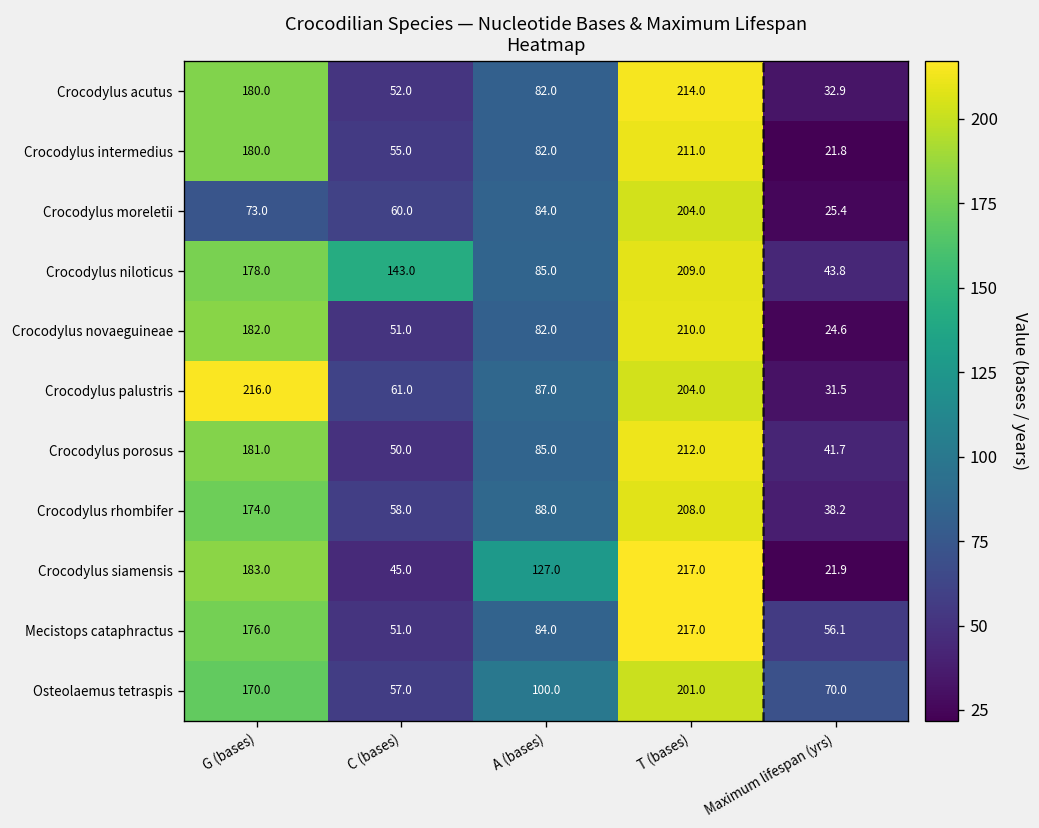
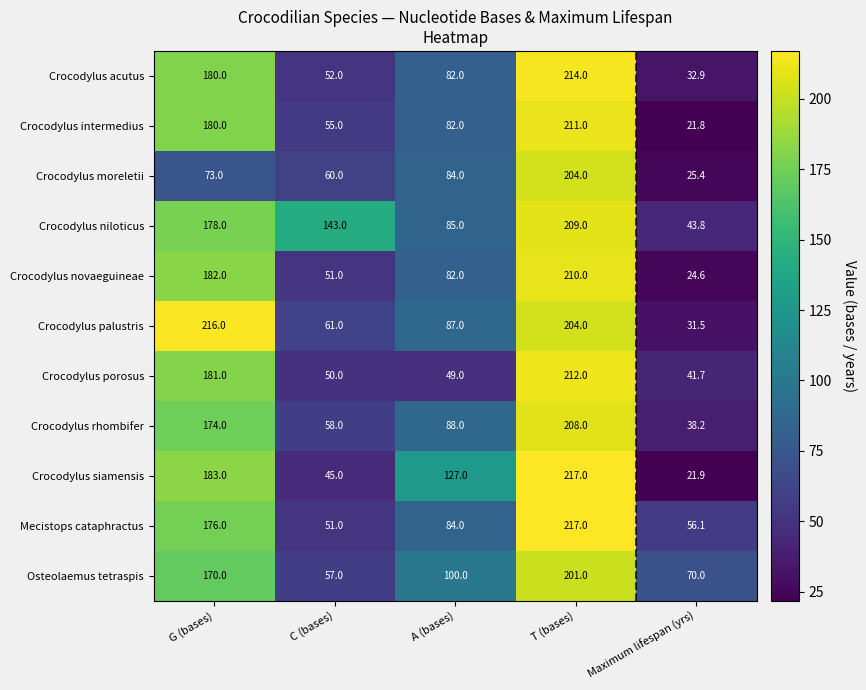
Crocodylus porosus, A (bases): 85.0 -> 49.0
